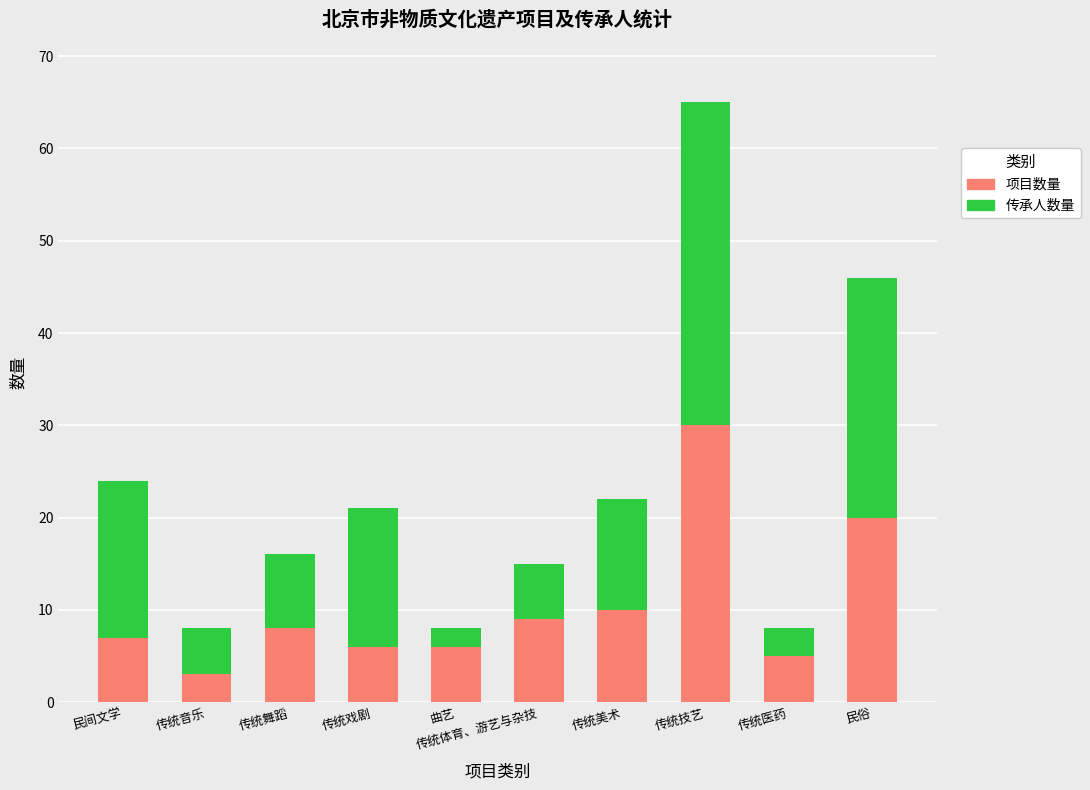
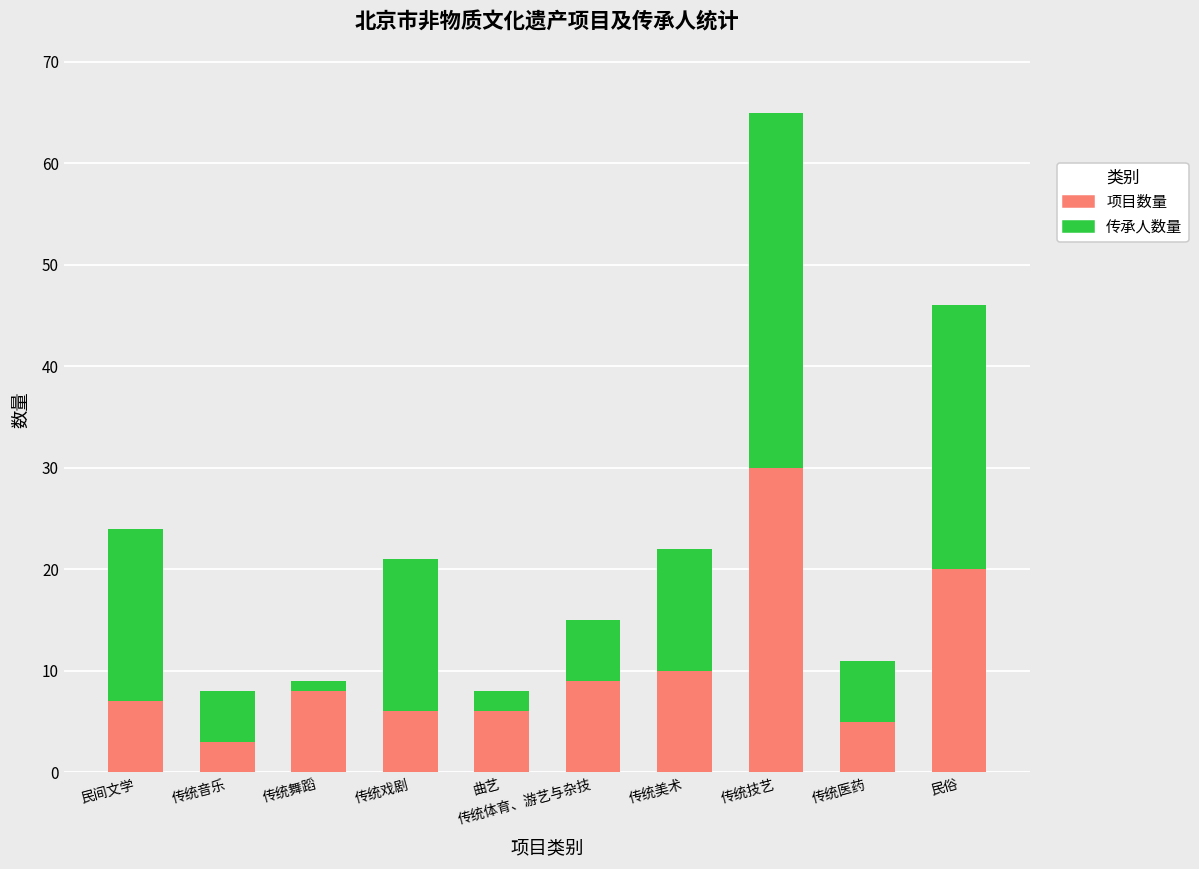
传承人数量, 传统舞蹈: 8 -> 1
传承人数量, 传统医药: 3 -> 6
